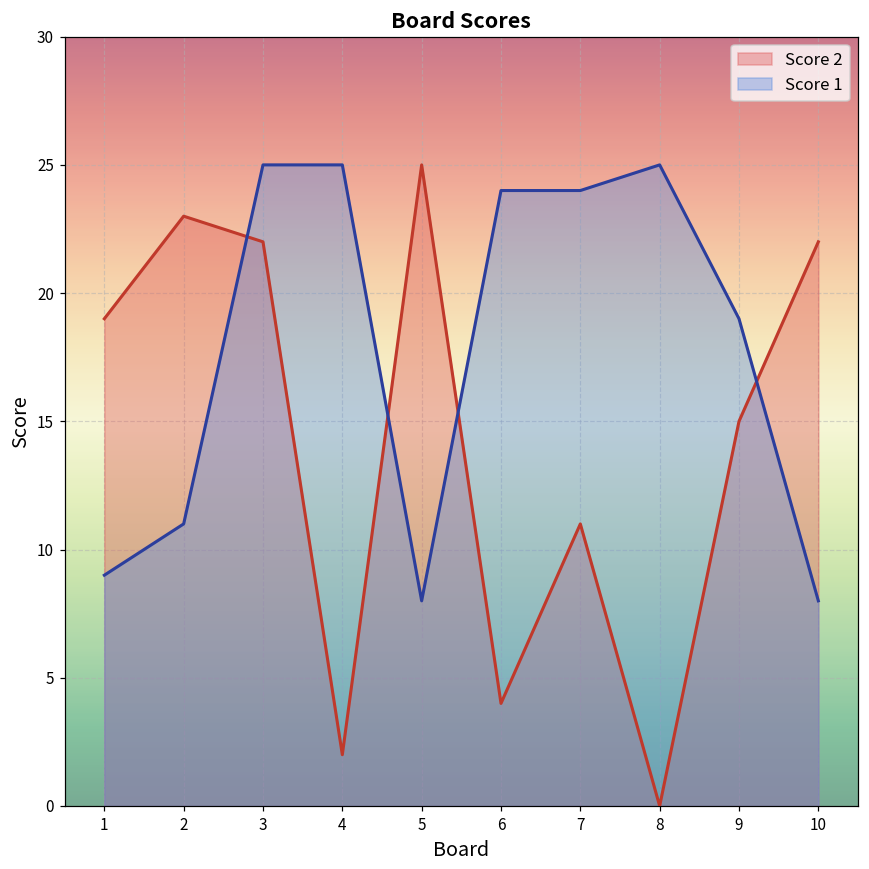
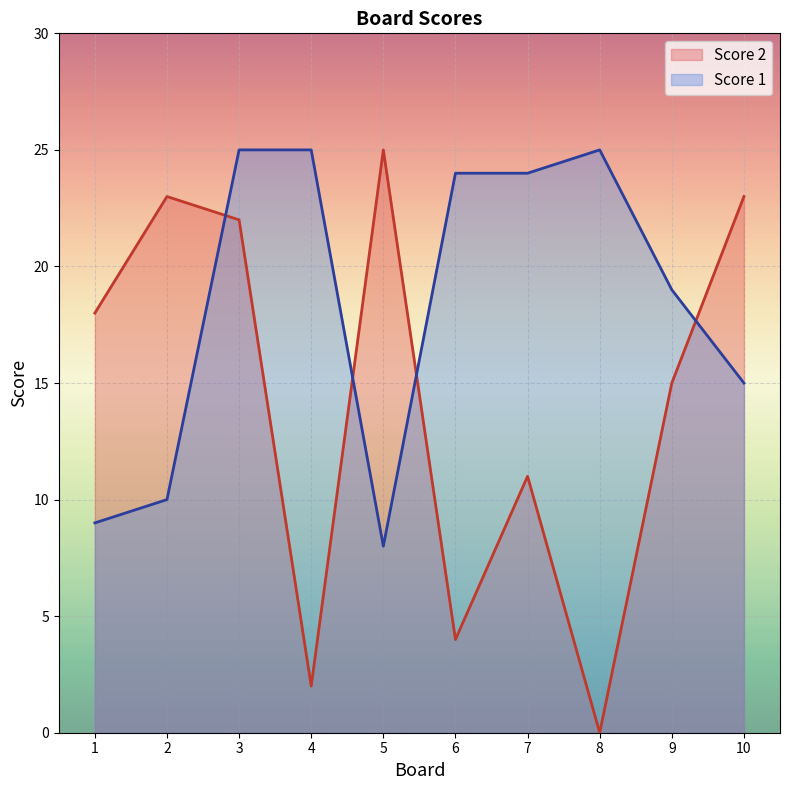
Score 2, 1: 19 -> 18
Score 1, 2: 11 -> 10
Score 2, 10: 22 -> 23
Score 1, 10: 8 -> 15
